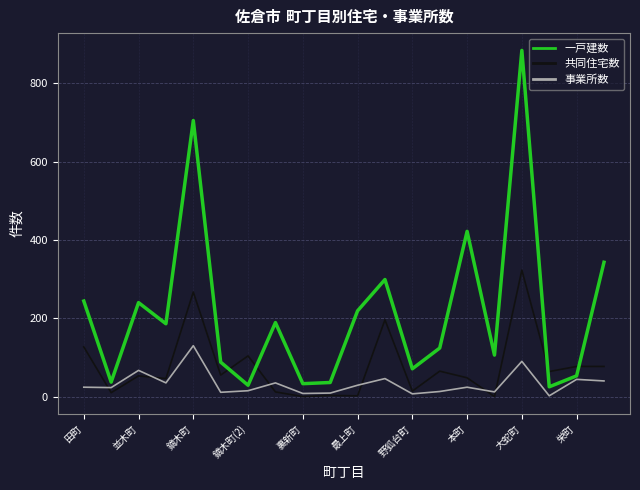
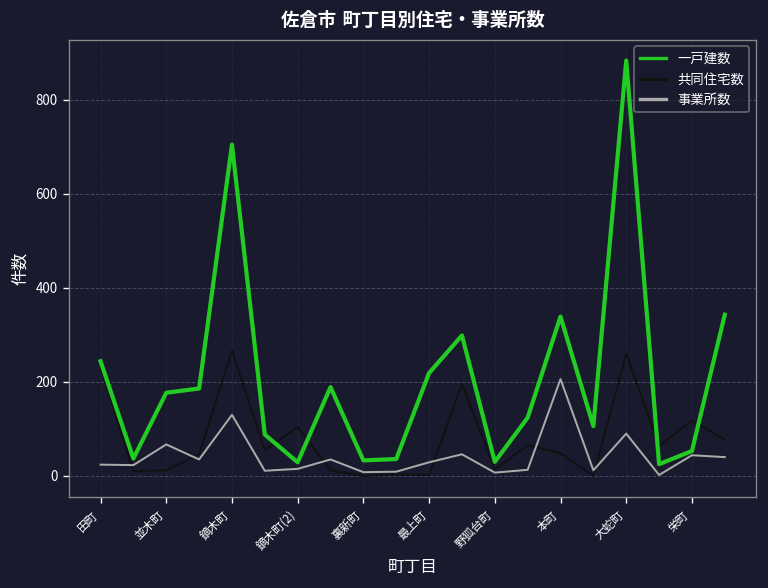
共同住宅数, 田町: 130 -> 230
一戸建数, 並木町: 240 -> 180
共同住宅数, 並木町: 50 -> 10
一戸建数, 野狐台町: 70 -> 30
一戸建数, 本町: 420 -> 340
事業所数, 本町: 20 -> 210
共同住宅数, 大蛇町: 320 -> 260
共同住宅数, 栄町: 80 -> 120
